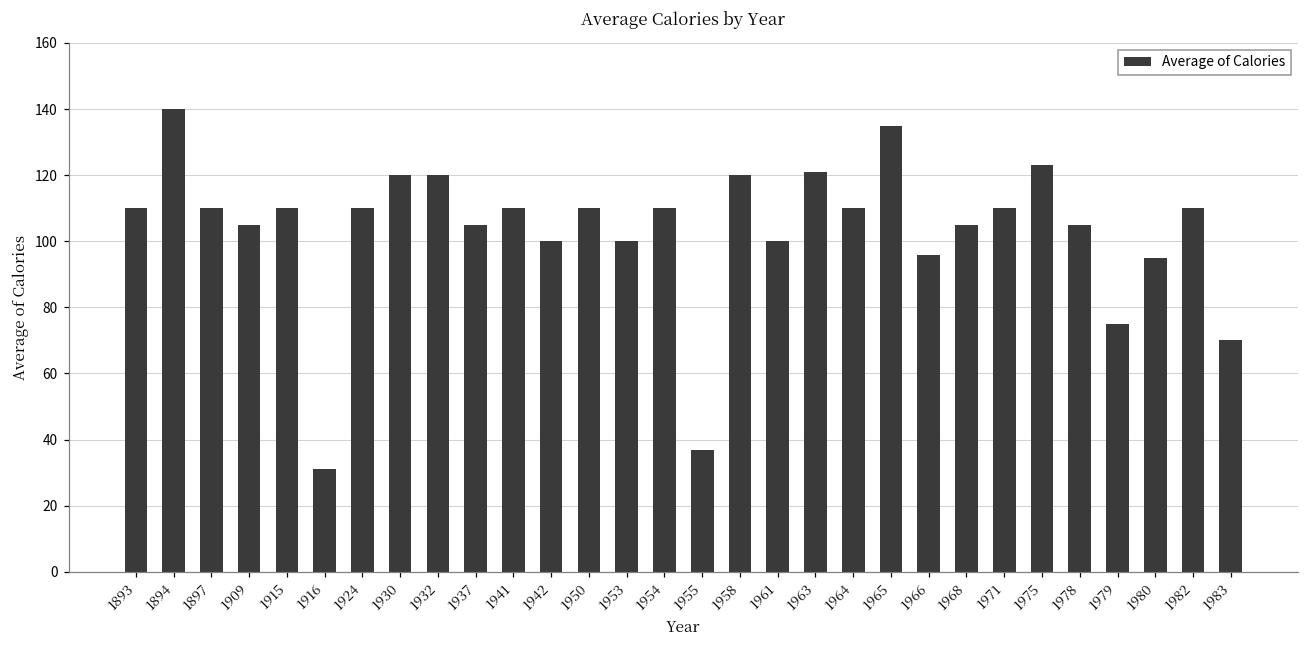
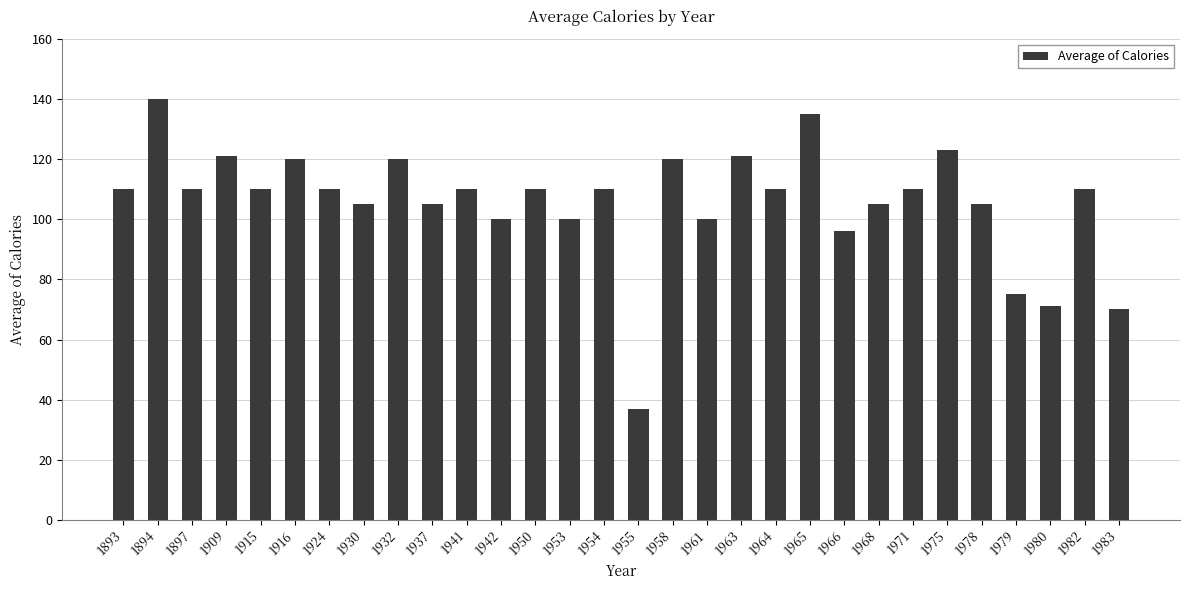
1909: 105 -> 121
1916: 31 -> 120
1930: 120 -> 105
1980: 95 -> 71
